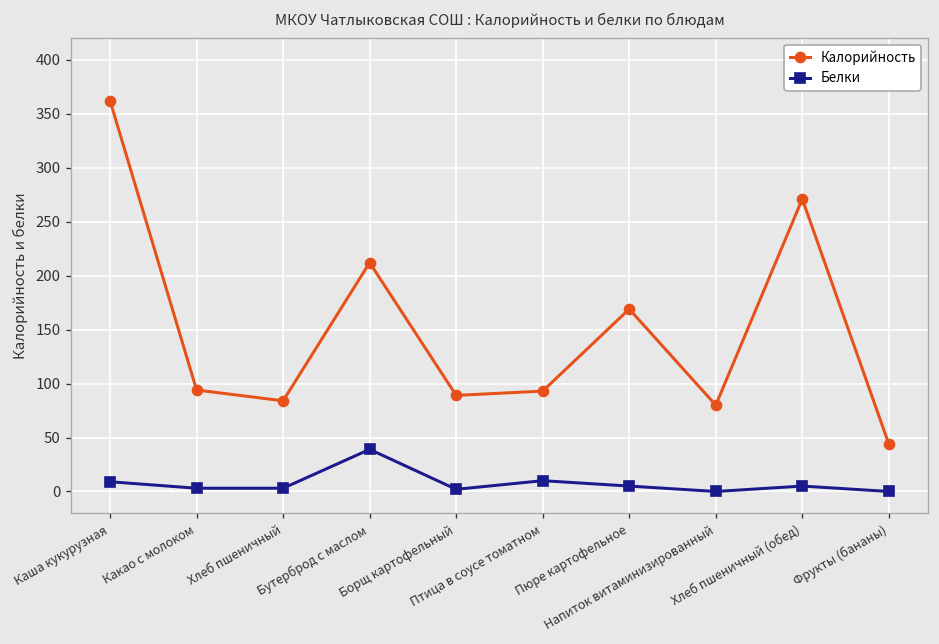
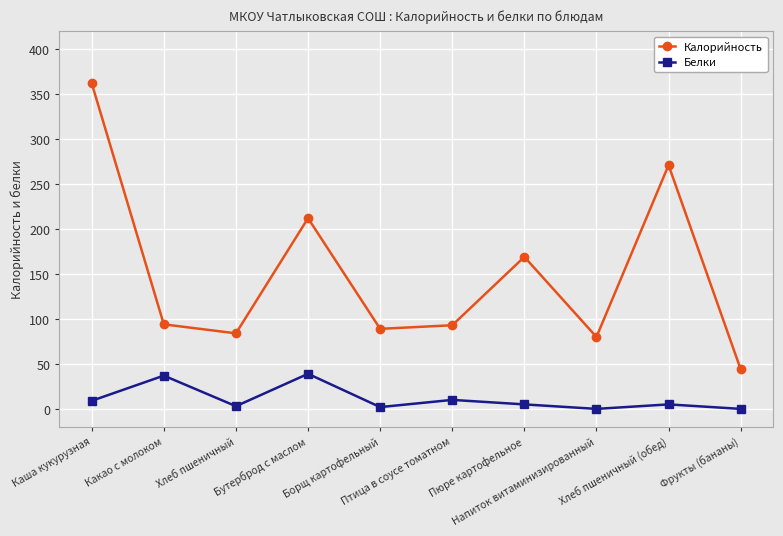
Белки, Какао с молоком: 0 -> 40
